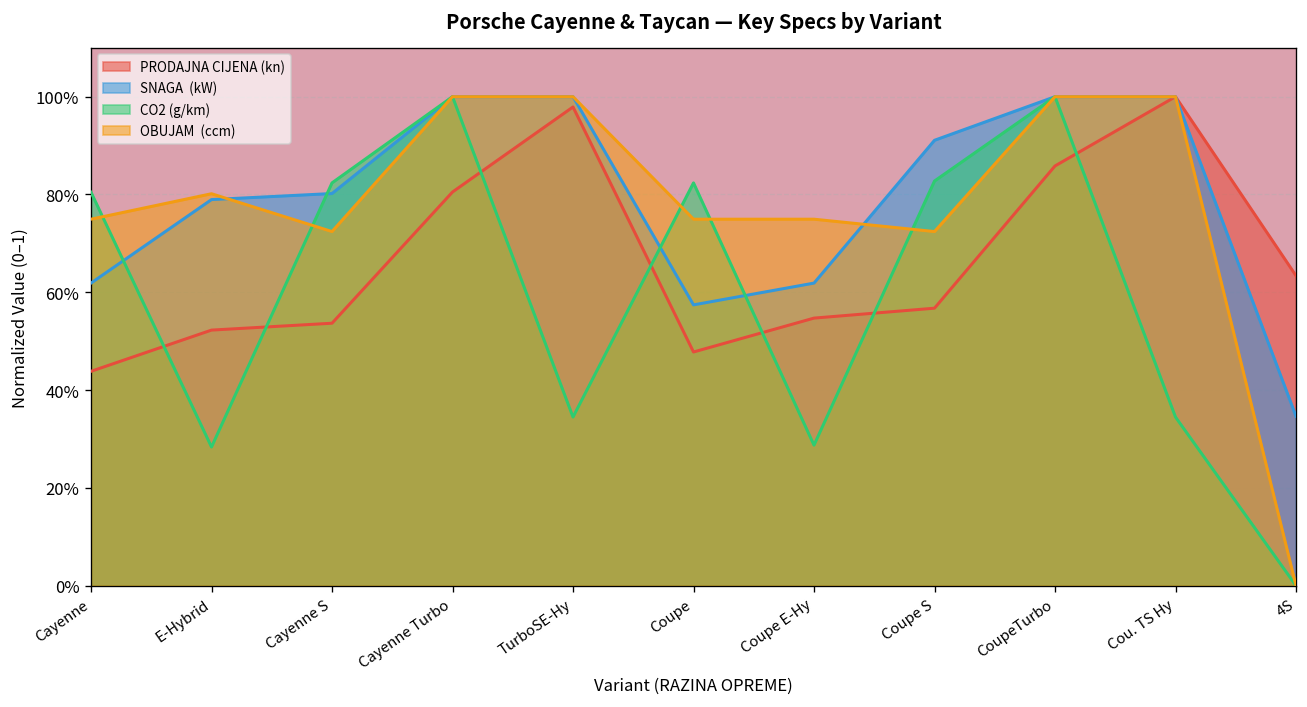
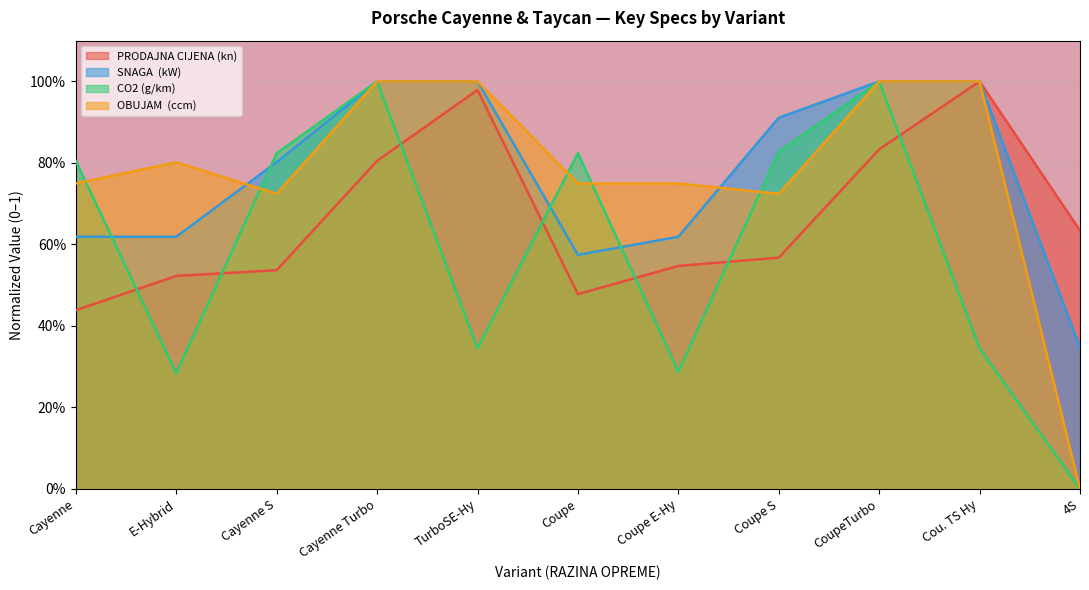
SNAGA (kW), E-Hybrid: 79% -> 62%
PRODAJNA CIJENA (kn), CoupeTurbo: 86% -> 83%
